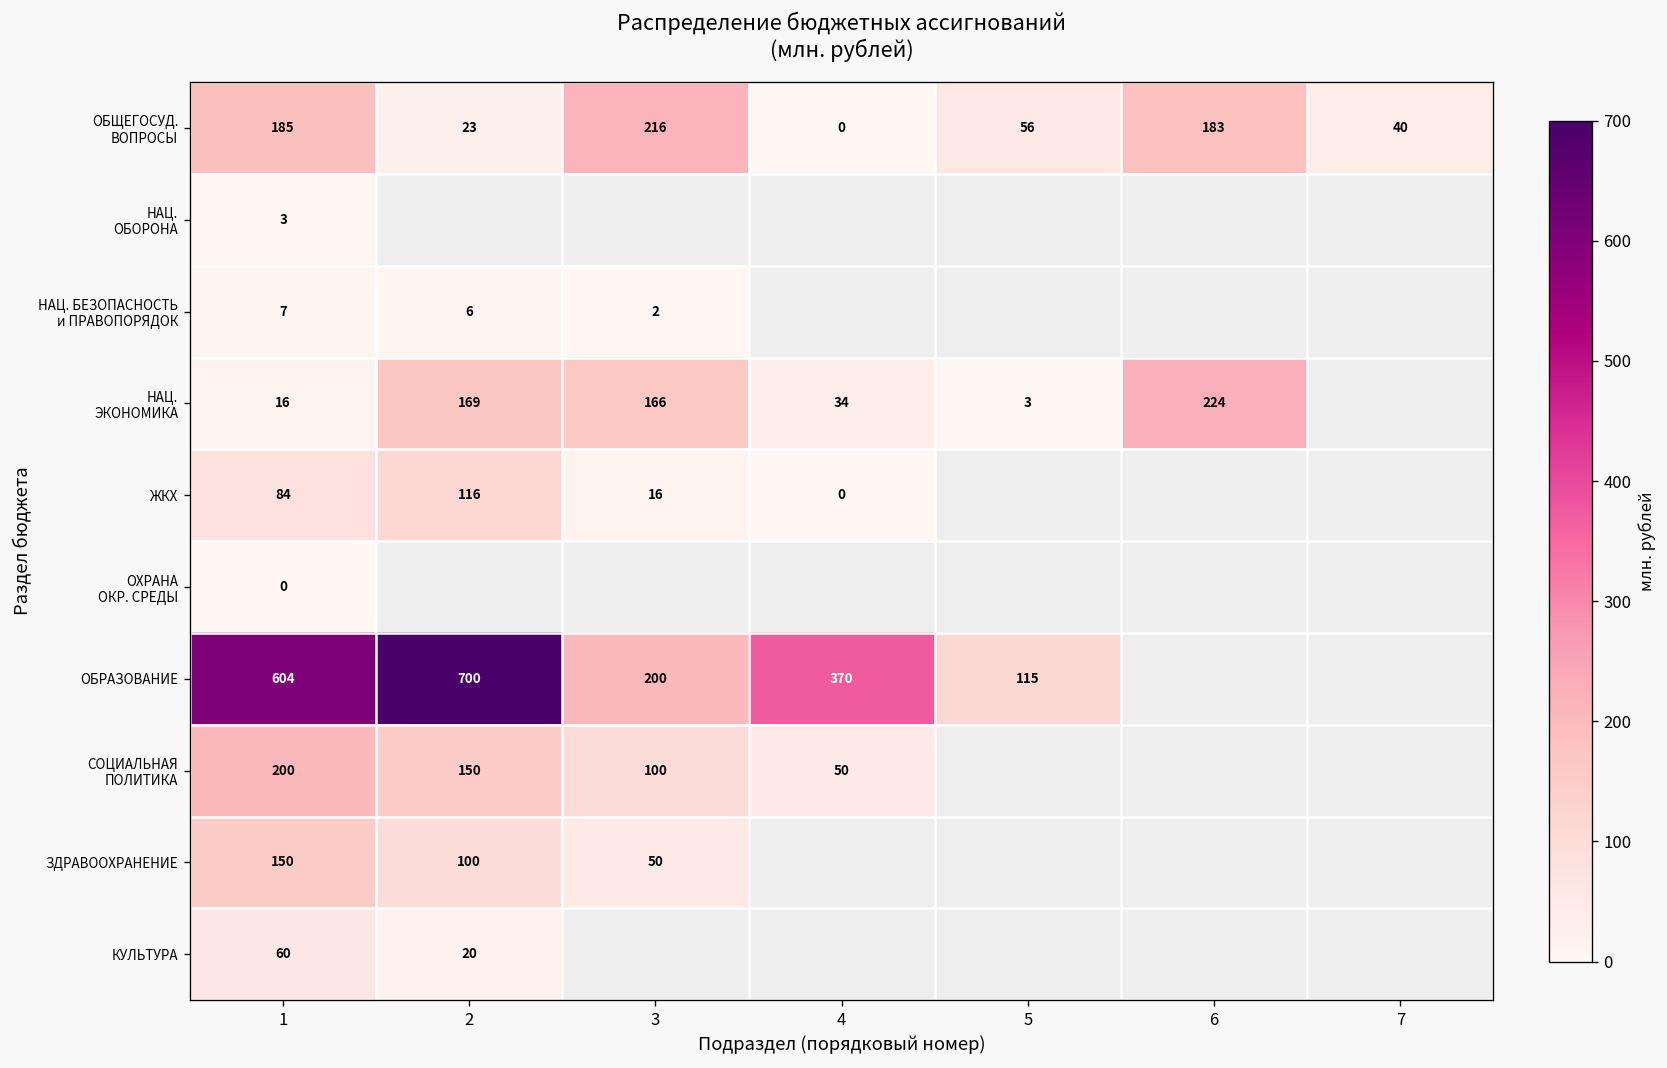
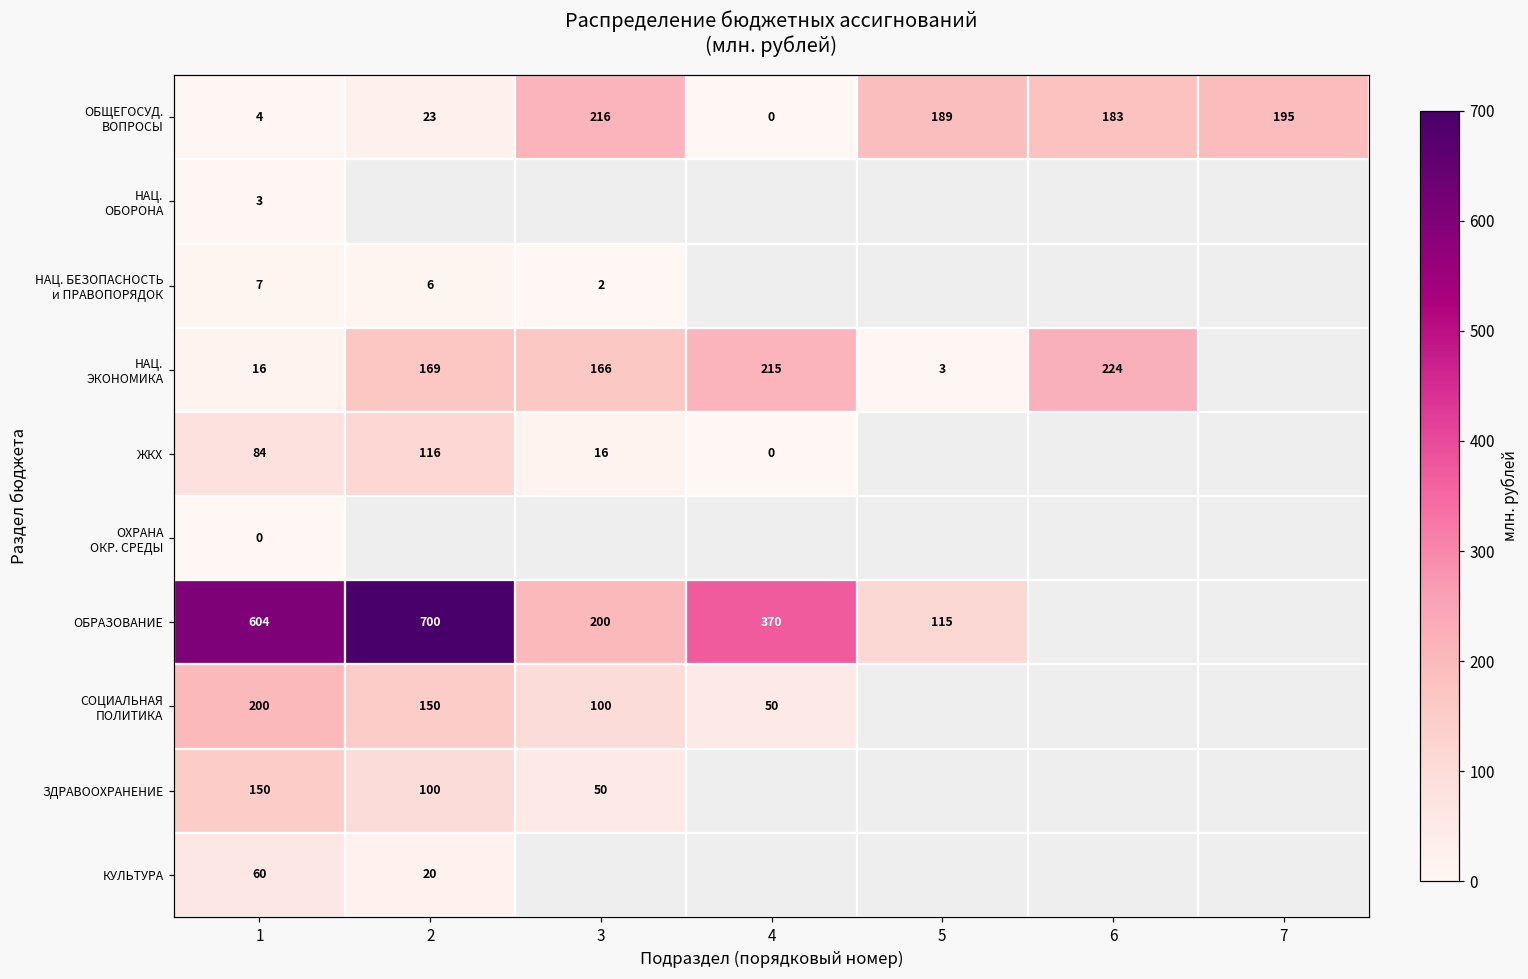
ОБЩЕГОСУД. ВОПРОСЫ, 1: 185 -> 4
ОБЩЕГОСУД. ВОПРОСЫ, 5: 56 -> 189
ОБЩЕГОСУД. ВОПРОСЫ, 7: 40 -> 195
НАЦ. ЭКОНОМИКА, 4: 34 -> 215
